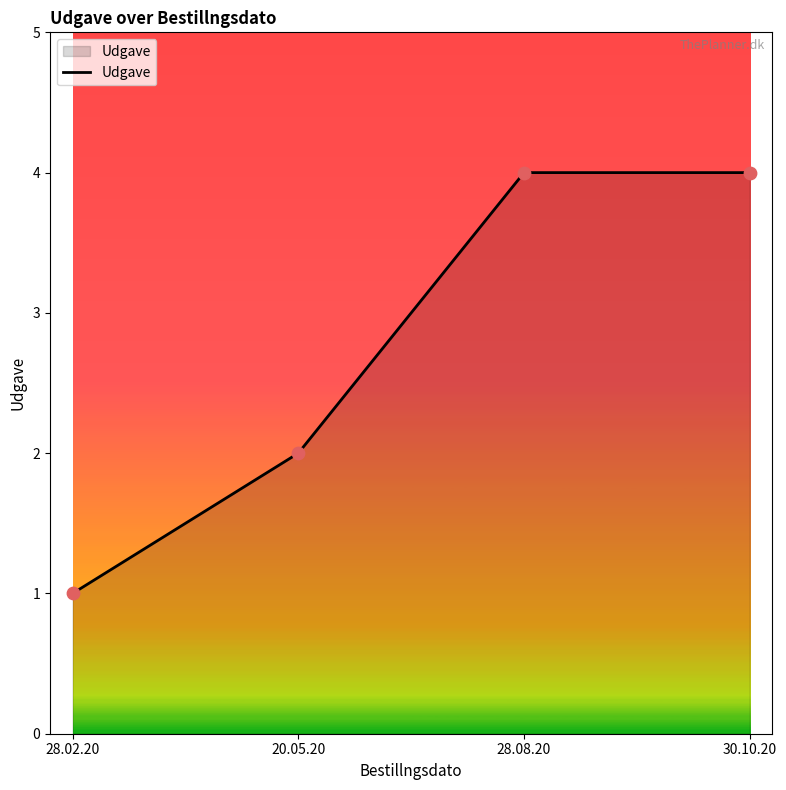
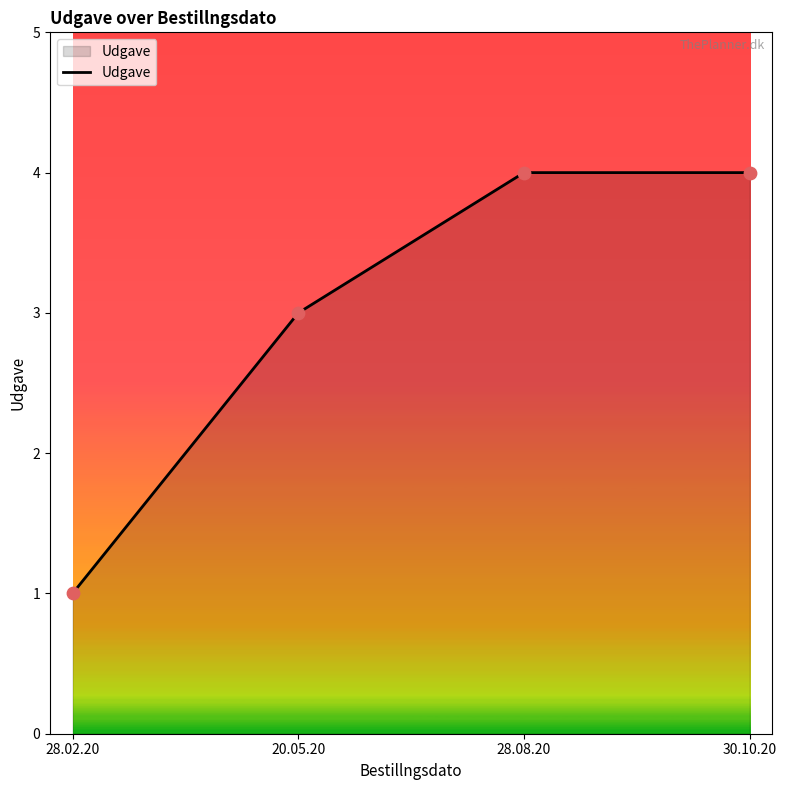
20.05.20: 2 -> 3
